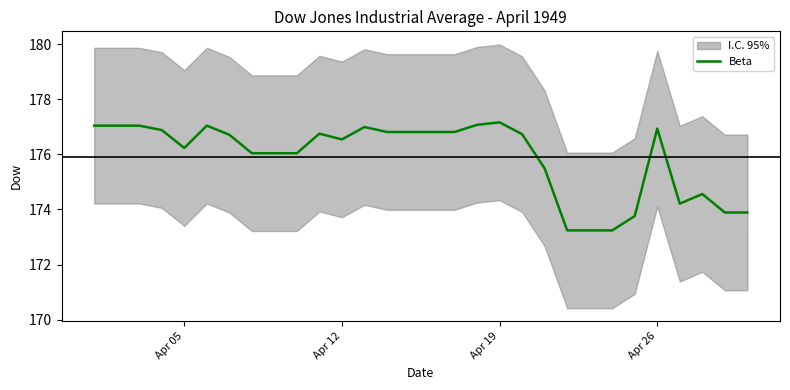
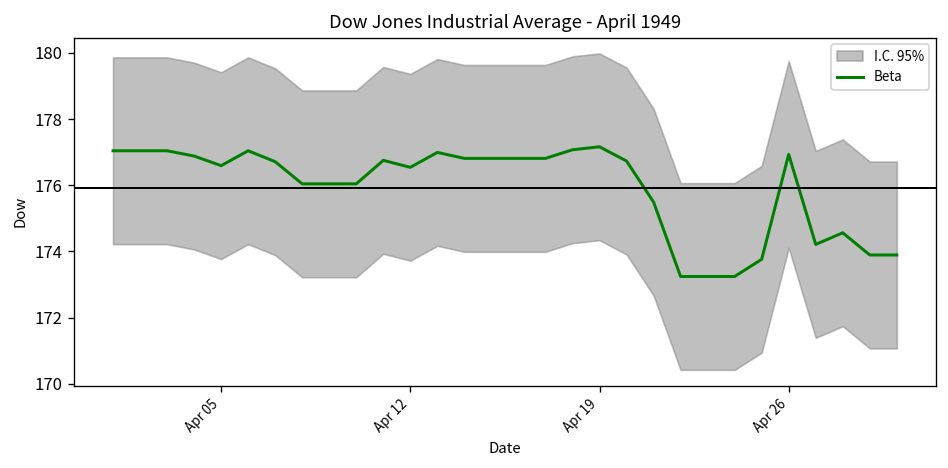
Beta, Apr 05: 176.2 -> 176.6
